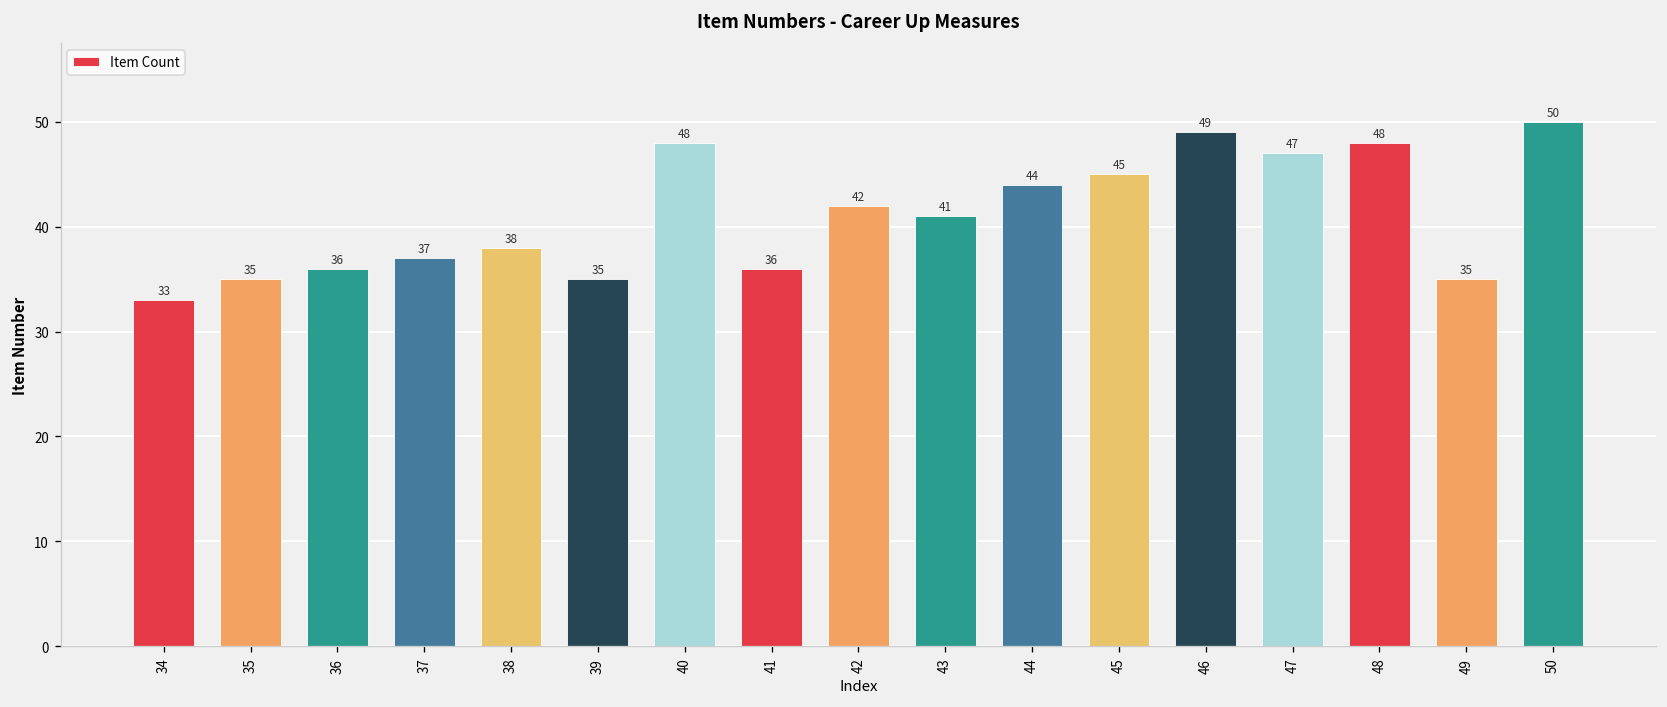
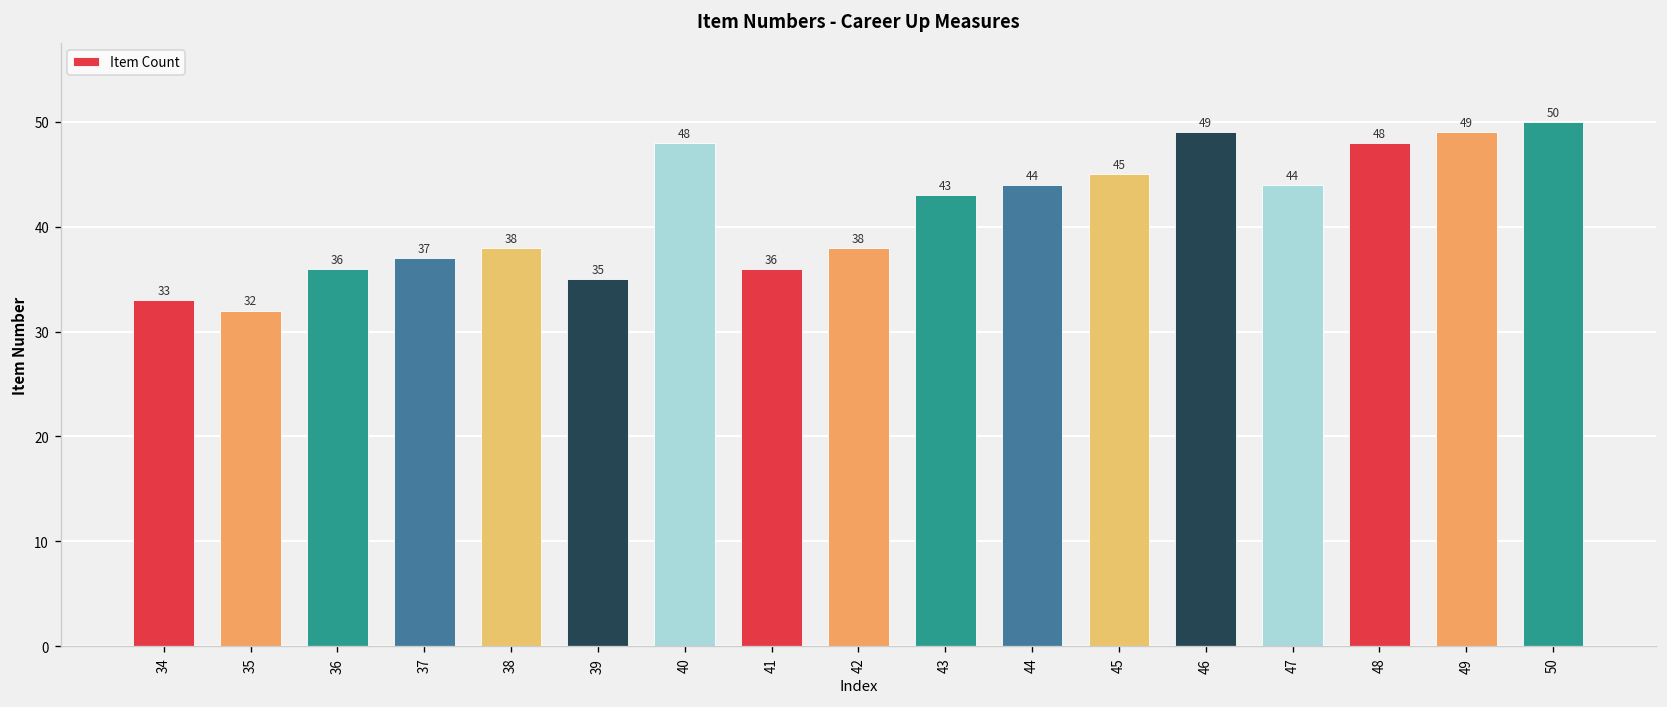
35: 35 -> 32
42: 42 -> 38
43: 41 -> 43
47: 47 -> 44
49: 35 -> 49
